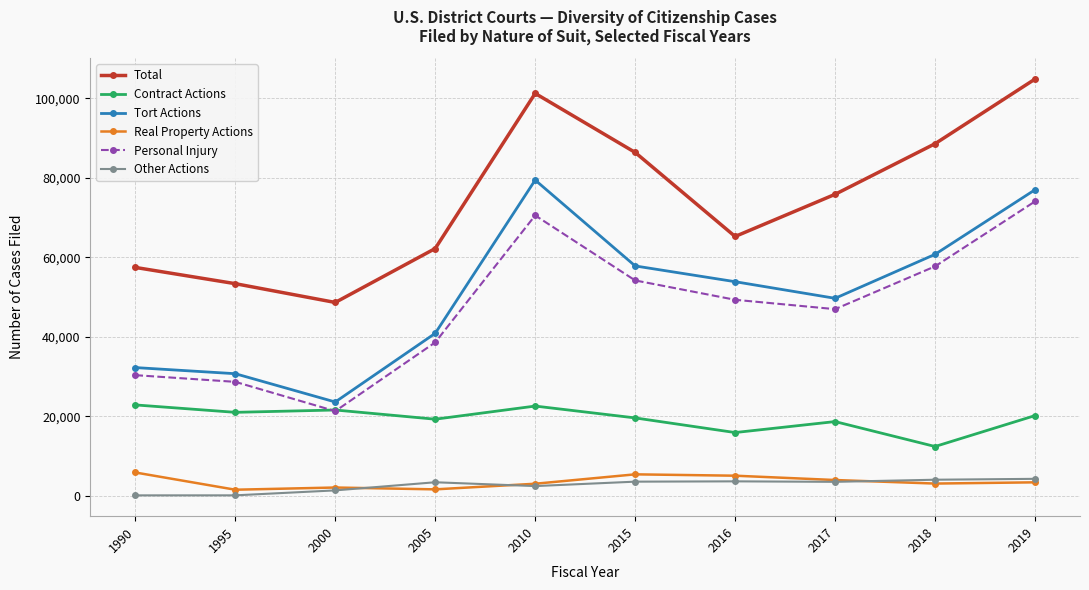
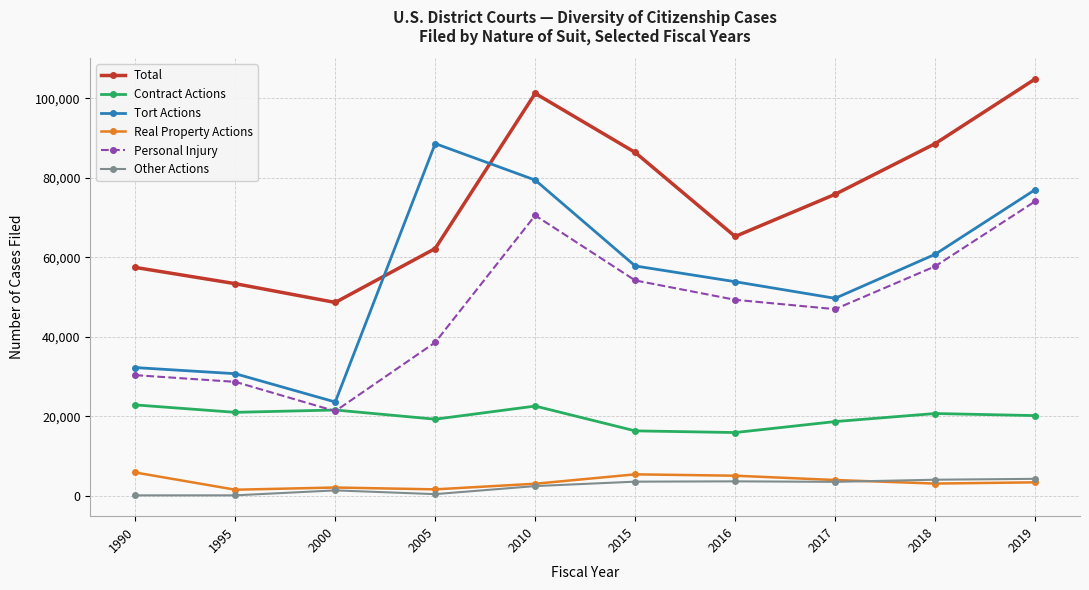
Tort Actions, 2005: 41,000 -> 89,000
Other Actions, 2005: 3,000 -> 0
Contract Actions, 2015: 20,000 -> 16,000
Contract Actions, 2018: 12,000 -> 21,000
